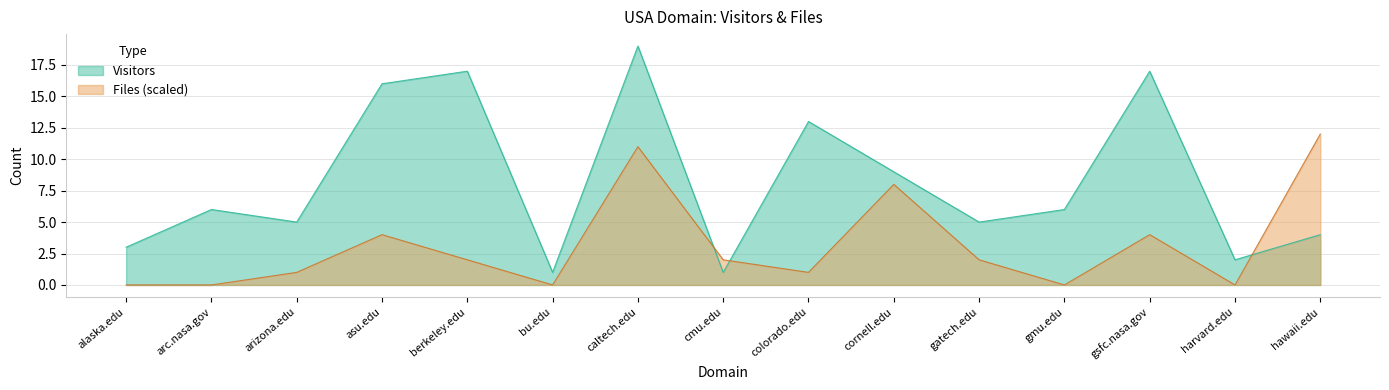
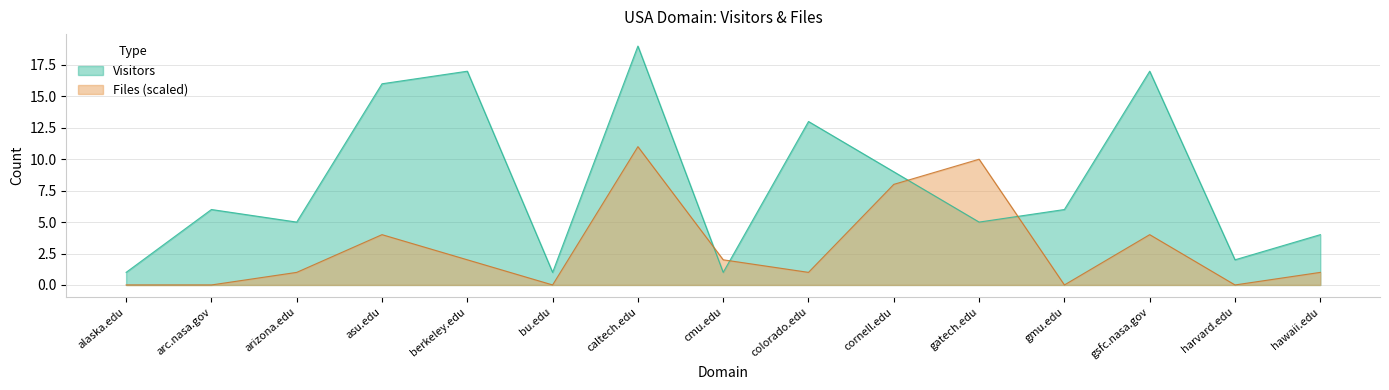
Visitors, alaska.edu: 3 -> 1
Files (scaled), gatech.edu: 2 -> 10
Files (scaled), hawaii.edu: 12 -> 1
